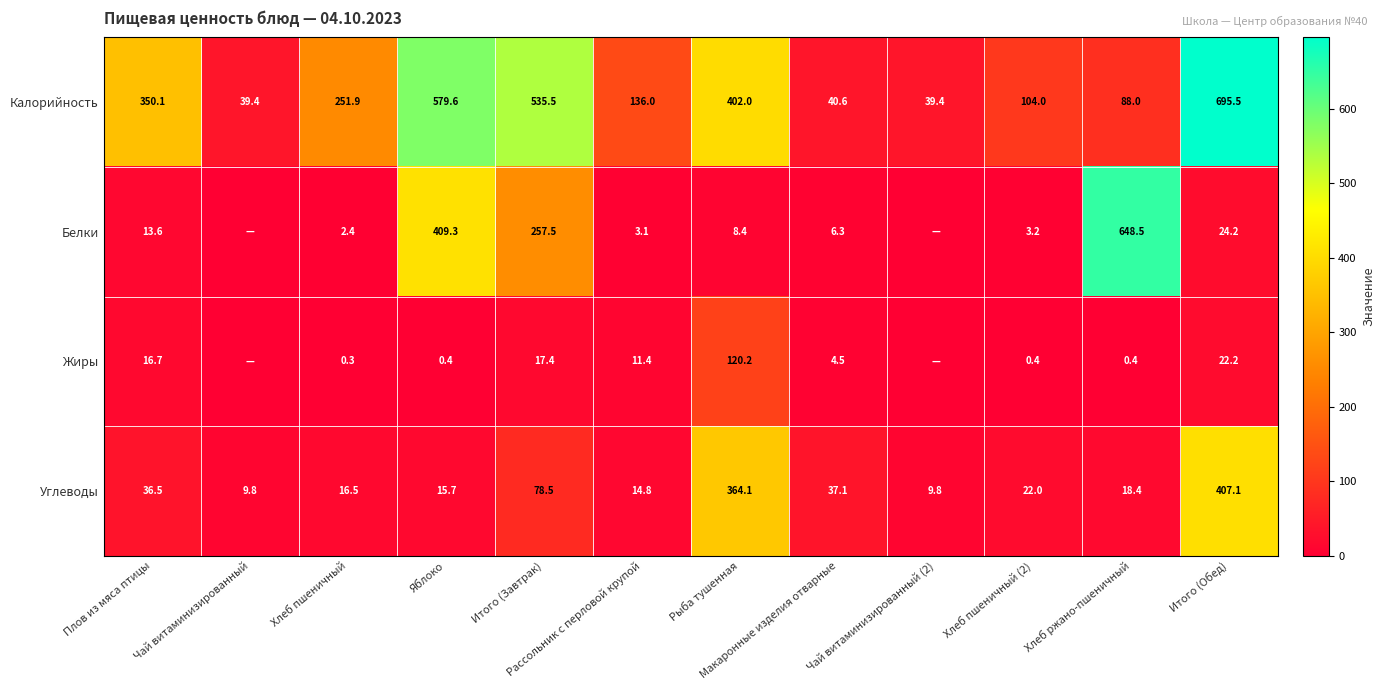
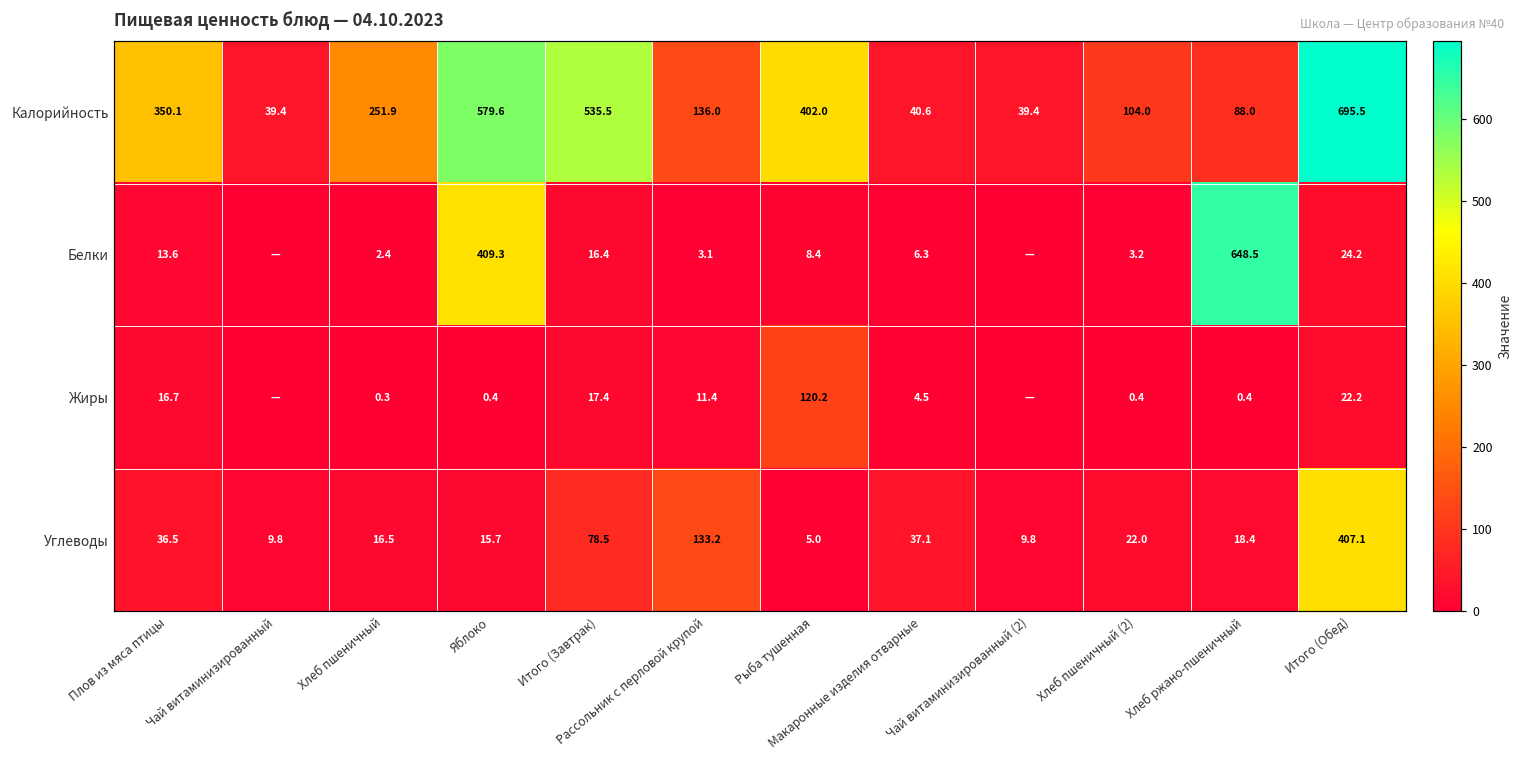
Белки, Итого (Завтрак): 257.5 -> 16.4
Углеводы, Рассольник с перловой крупой: 14.8 -> 133.2
Углеводы, Рыба тушенная: 364.1 -> 5.0
